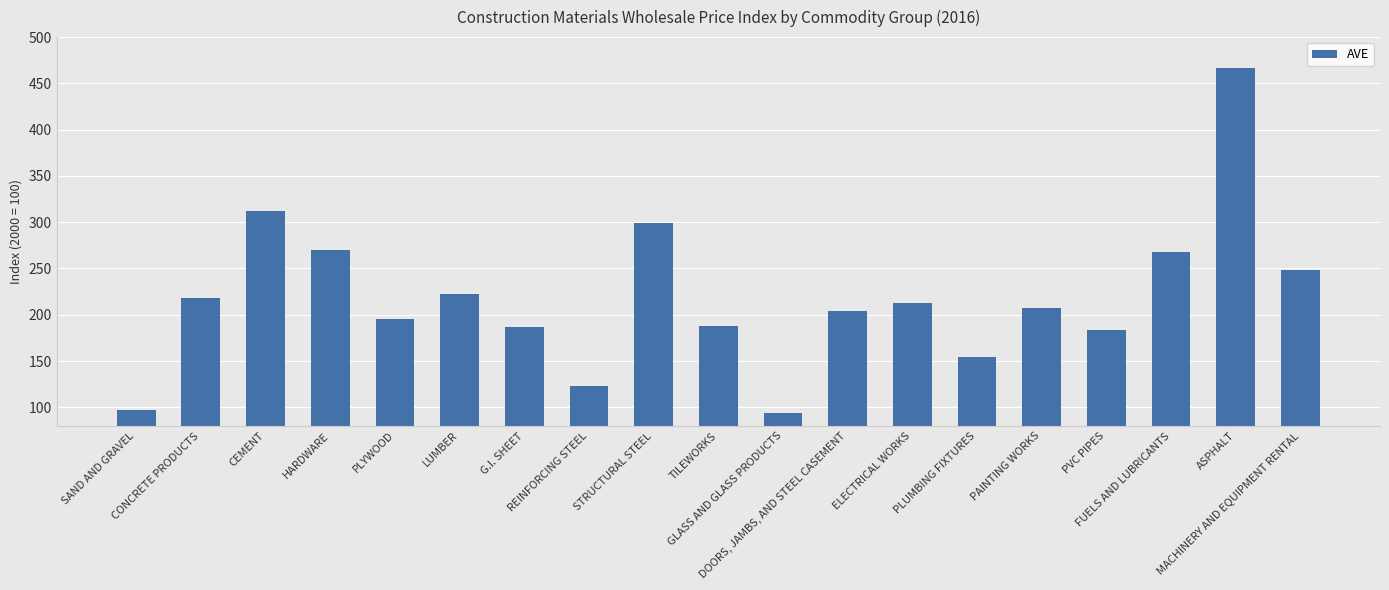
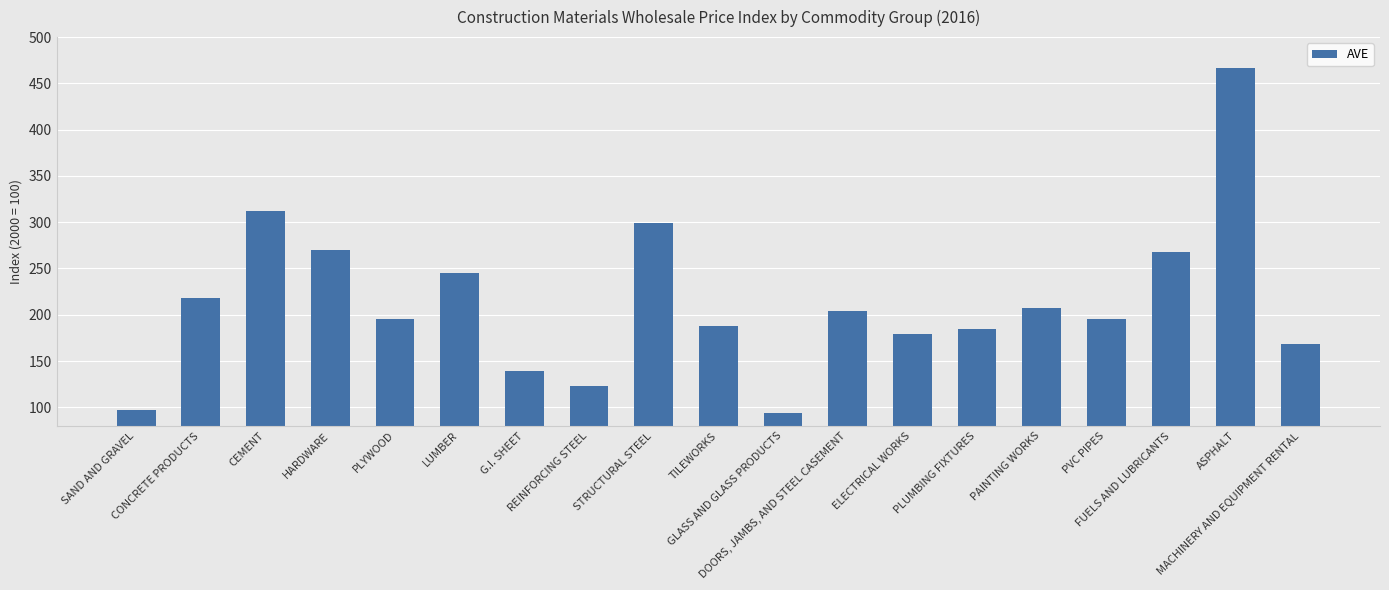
LUMBER: 220 -> 250
G.I. SHEET: 190 -> 140
ELECTRICAL WORKS: 210 -> 180
PLUMBING FIXTURES: 150 -> 180
PVC PIPES: 180 -> 190
MACHINERY AND EQUIPMENT RENTAL: 250 -> 170
